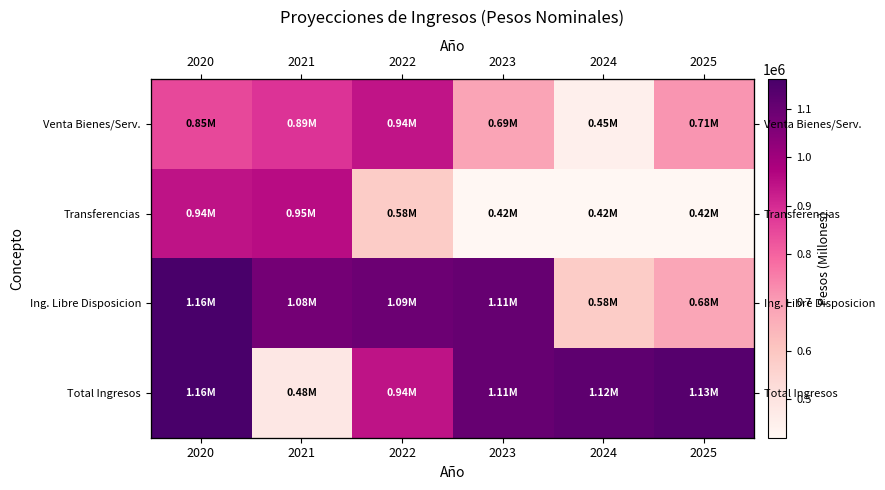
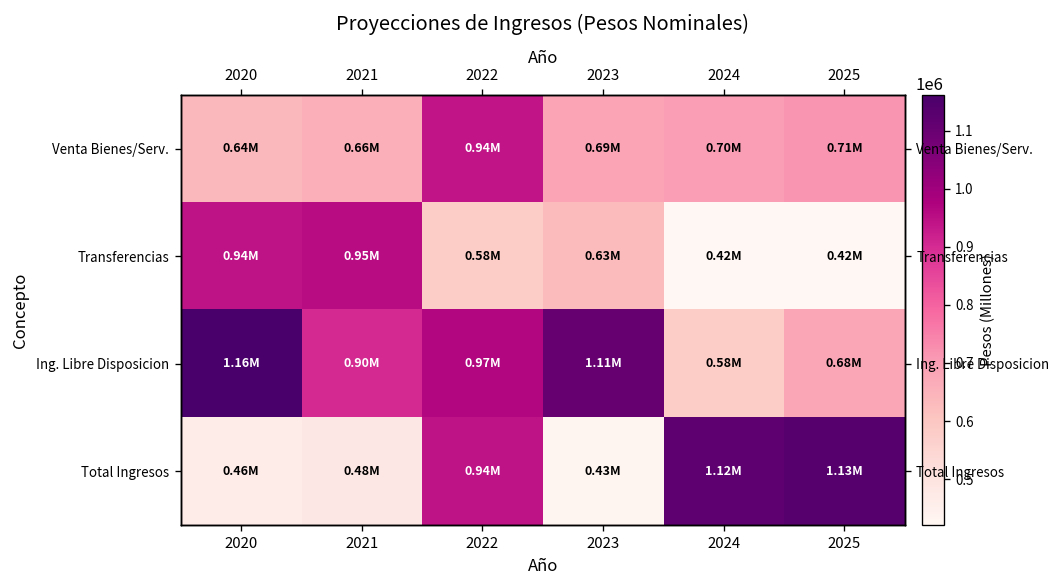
Venta Bienes/Serv., 2020: 0.85M -> 0.64M
Venta Bienes/Serv., 2021: 0.89M -> 0.66M
Venta Bienes/Serv., 2024: 0.45M -> 0.70M
Transferencias, 2023: 0.42M -> 0.63M
Ing. Libre Disposicion, 2021: 1.08M -> 0.90M
Ing. Libre Disposicion, 2022: 1.09M -> 0.97M
Total Ingresos, 2020: 1.16M -> 0.46M
Total Ingresos, 2023: 1.11M -> 0.43M
